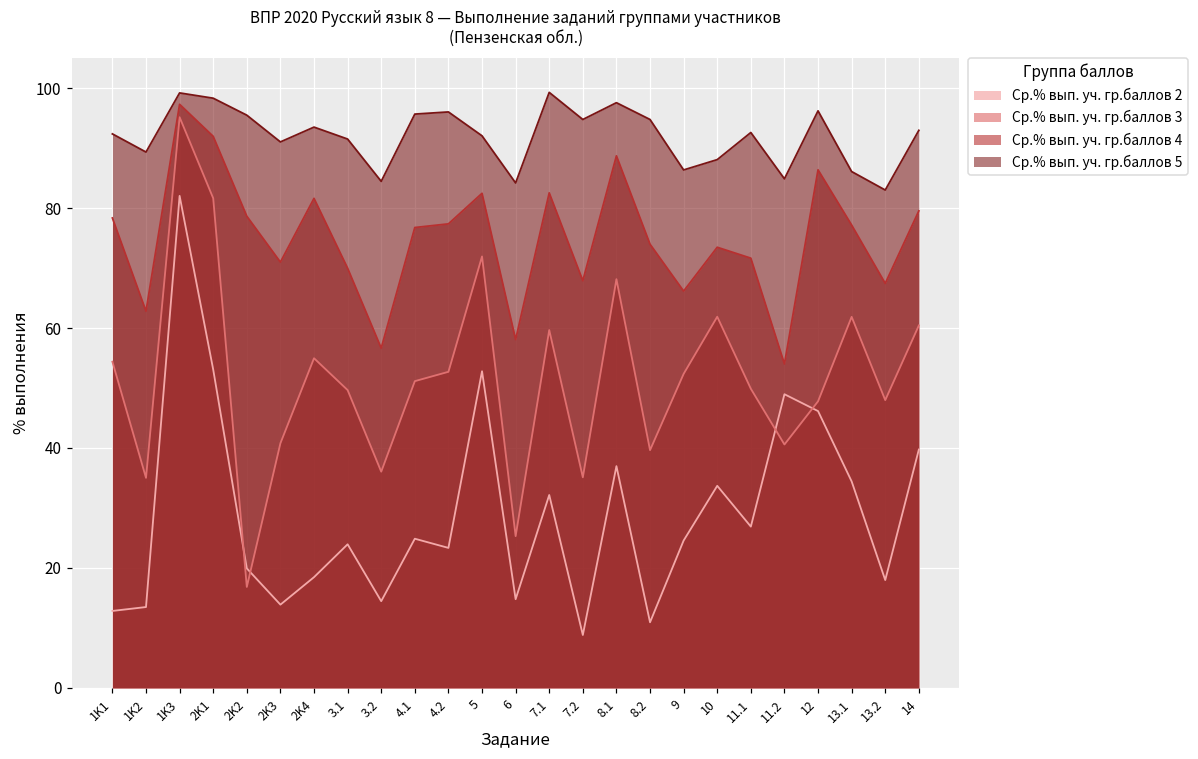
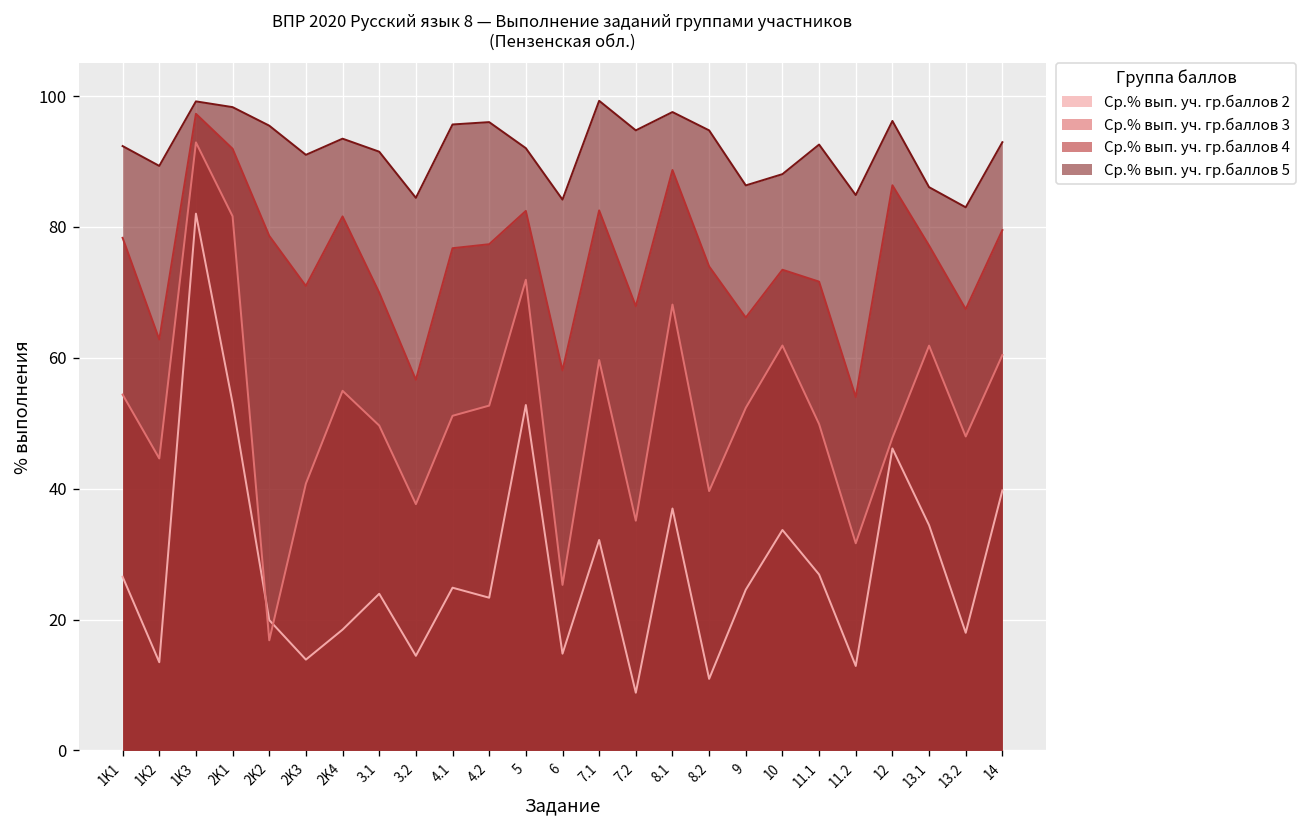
Ср.% вып. уч. гр.баллов 2, 1K1: 13 -> 27
Ср.% вып. уч. гр.баллов 3, 1K2: 35 -> 45
Ср.% вып. уч. гр.баллов 3, 1K3: 95 -> 93
Ср.% вып. уч. гр.баллов 3, 3.2: 36 -> 38
Ср.% вып. уч. гр.баллов 2, 11.2: 49 -> 13
Ср.% вып. уч. гр.баллов 3, 11.2: 41 -> 32
